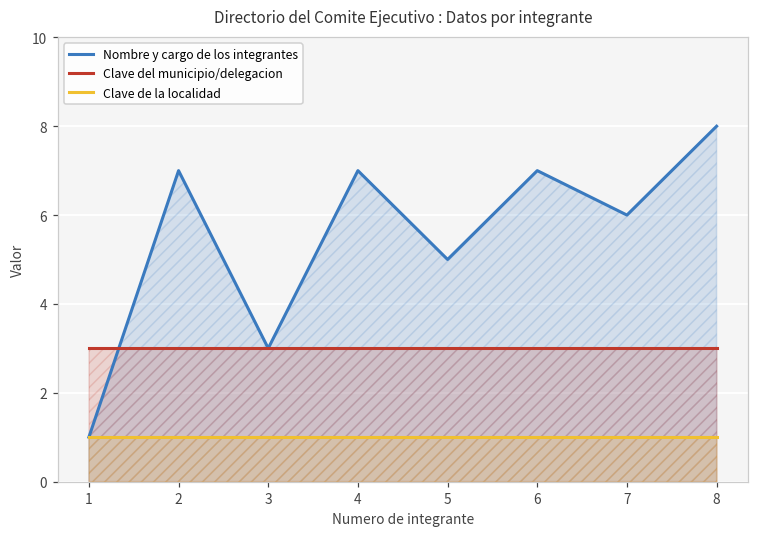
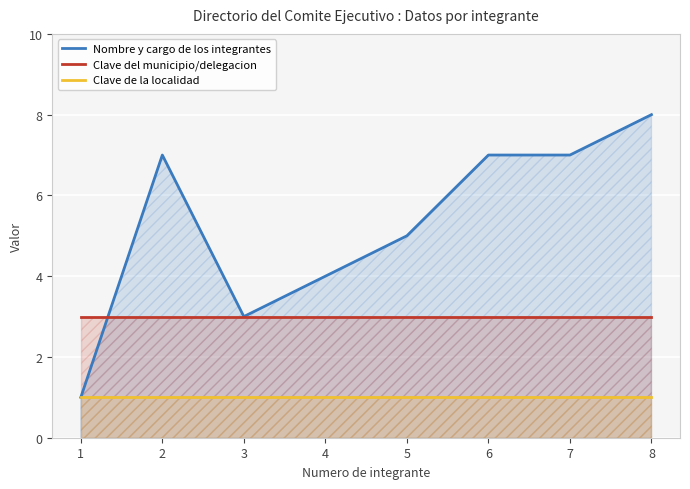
Nombre y cargo de los integrantes, 4: 7 -> 4
Nombre y cargo de los integrantes, 7: 6 -> 7
